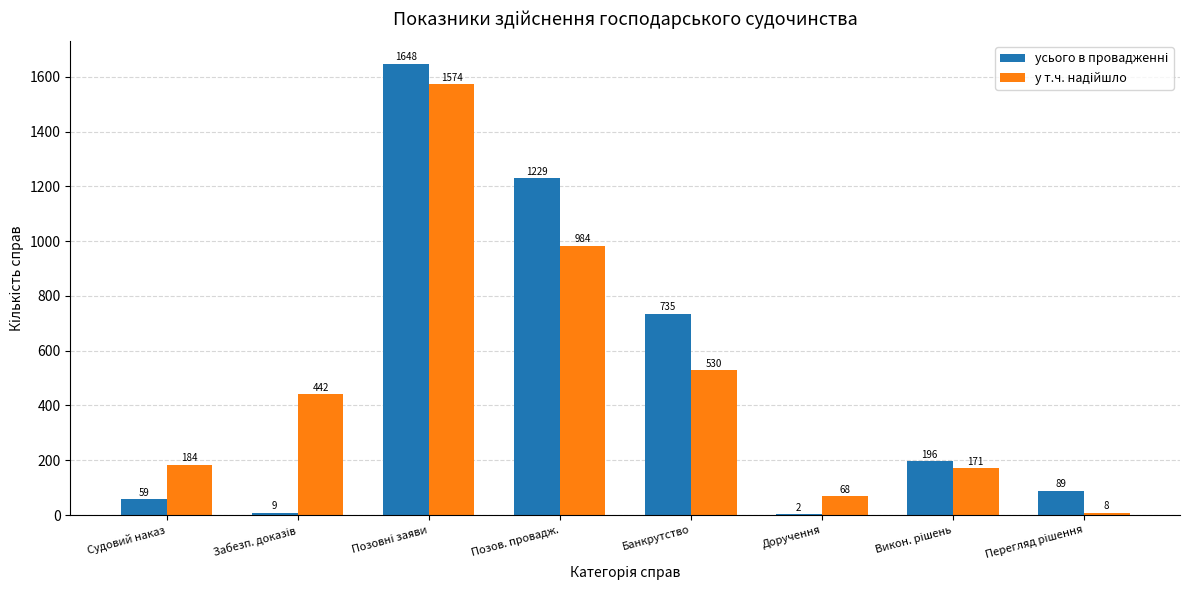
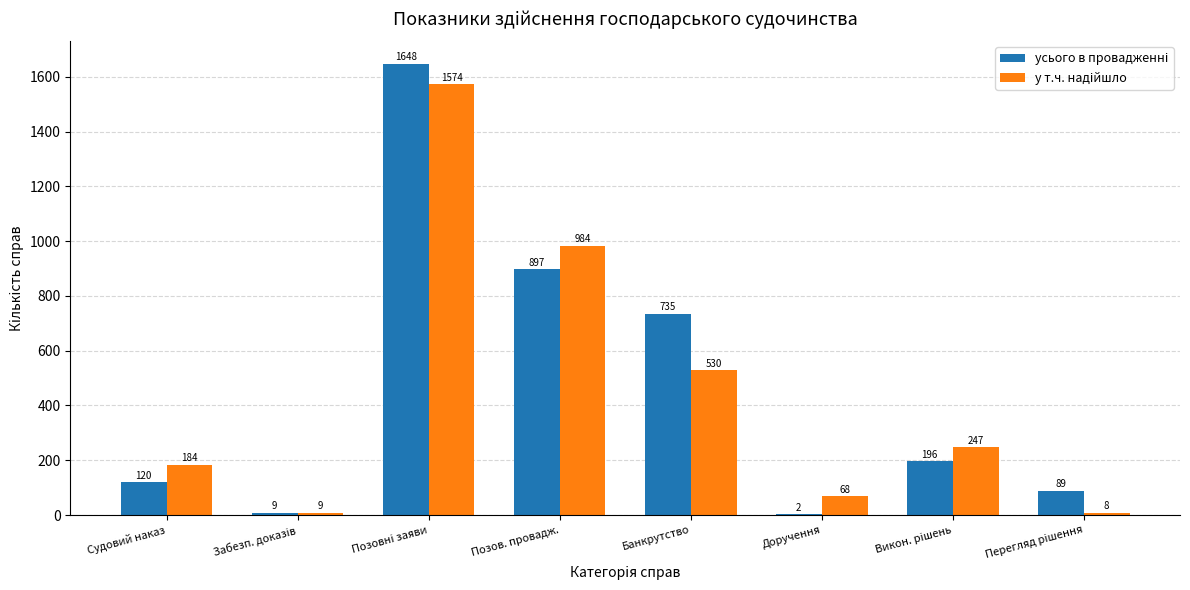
усього в провадженні, Судовий наказ: 59 -> 120
у т.ч. надійшло, Забезп. доказів: 442 -> 9
усього в провадженні, Позов. провадж.: 1229 -> 897
у т.ч. надійшло, Викон. рішень: 171 -> 247
